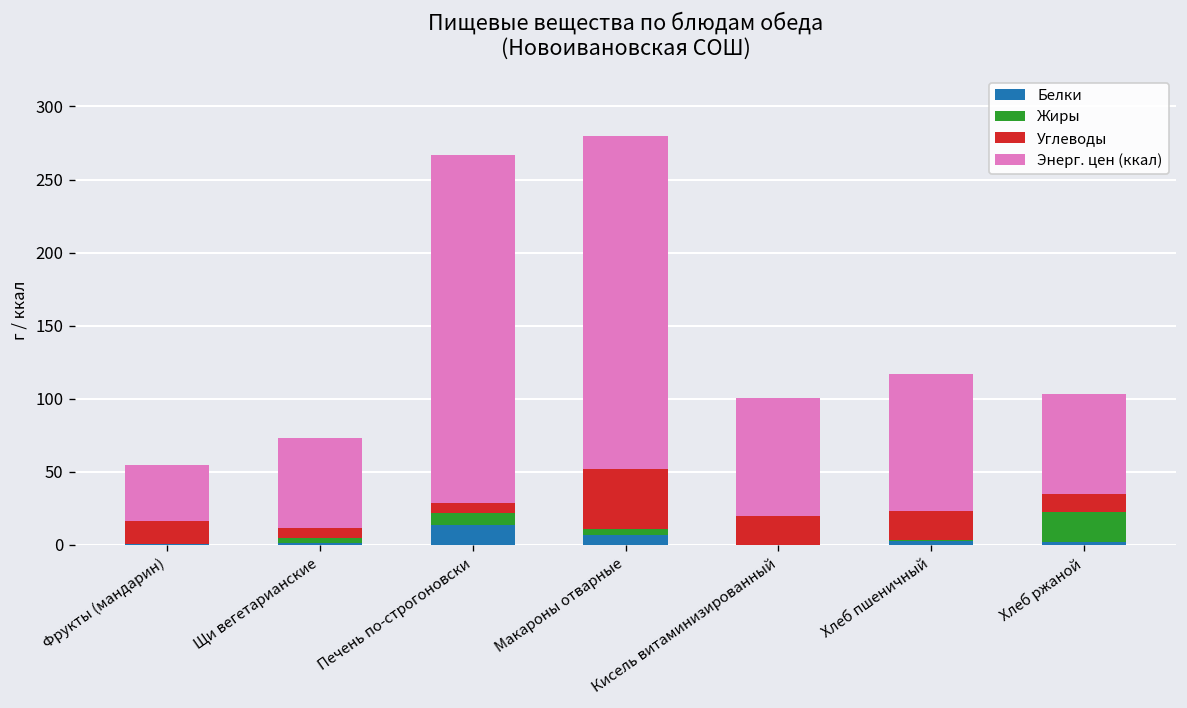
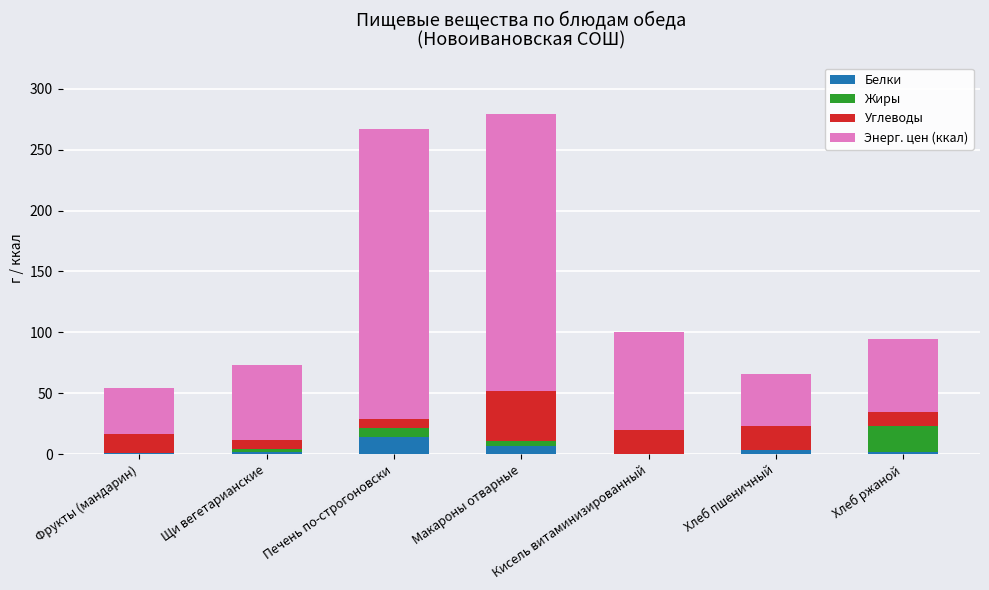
Энерг. цен (ккал), Хлеб пшеничный: 94 -> 43
Энерг. цен (ккал), Хлеб ржаной: 68 -> 59
